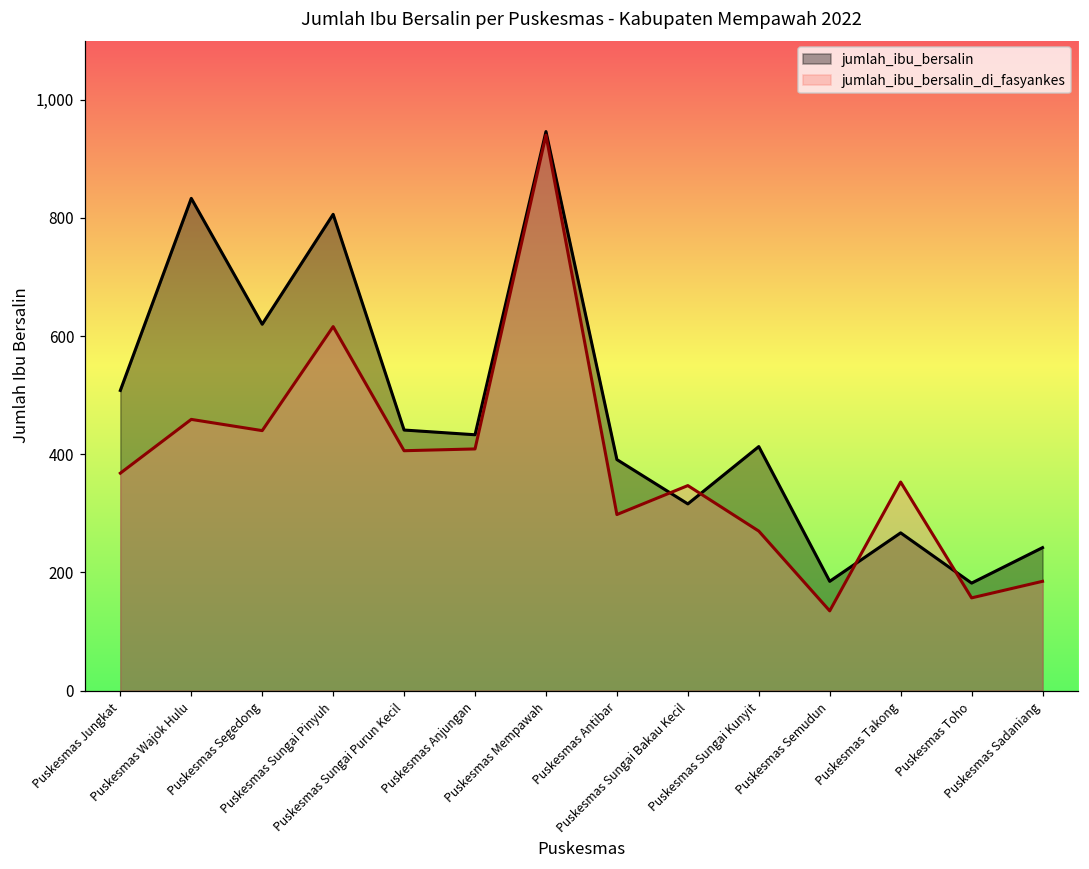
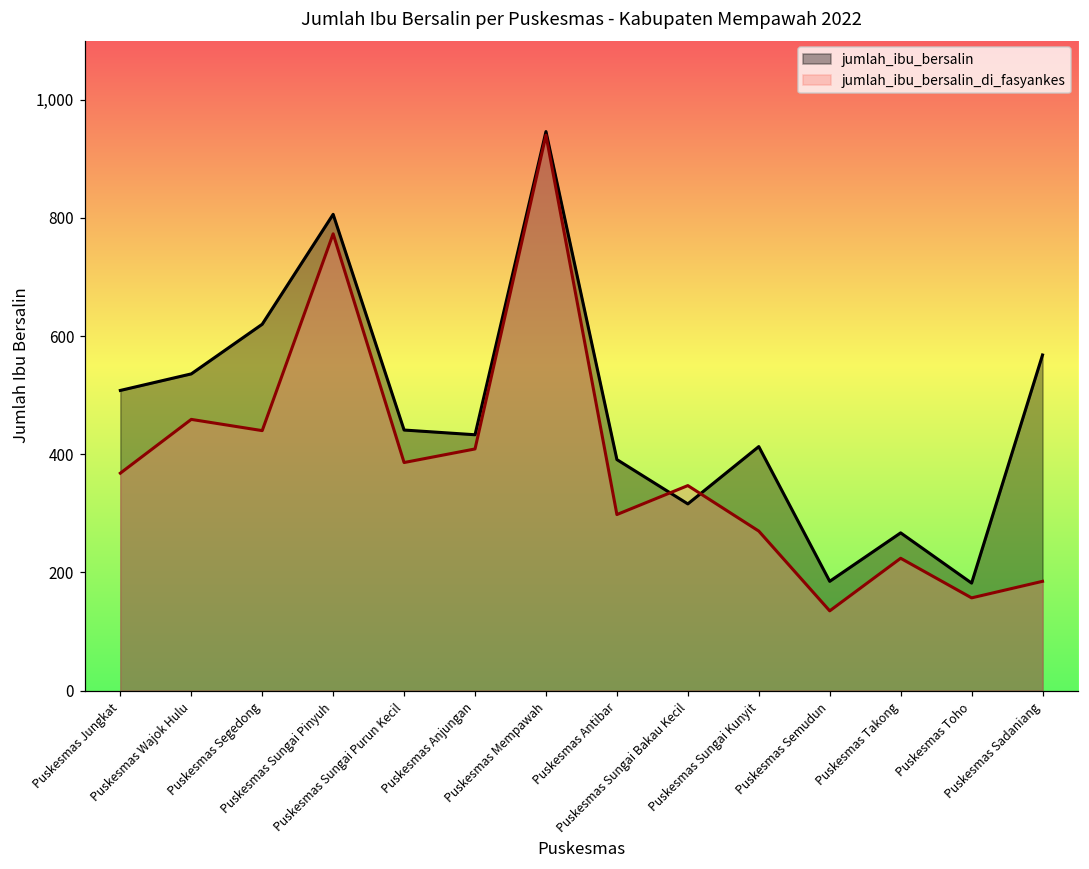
jumlah_ibu_bersalin, Puskesmas Wajok Hulu: 830 -> 540
jumlah_ibu_bersalin_di_fasyankes, Puskesmas Sungai Pinyuh: 620 -> 770
jumlah_ibu_bersalin_di_fasyankes, Puskesmas Sungai Purun Kecil: 410 -> 390
jumlah_ibu_bersalin_di_fasyankes, Puskesmas Takong: 350 -> 220
jumlah_ibu_bersalin, Puskesmas Sadaniang: 240 -> 570
